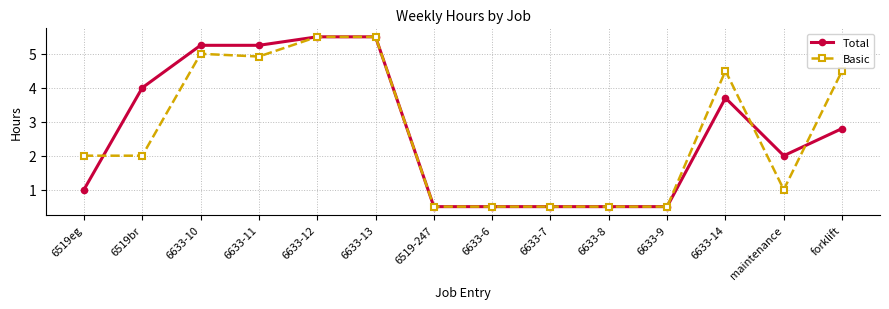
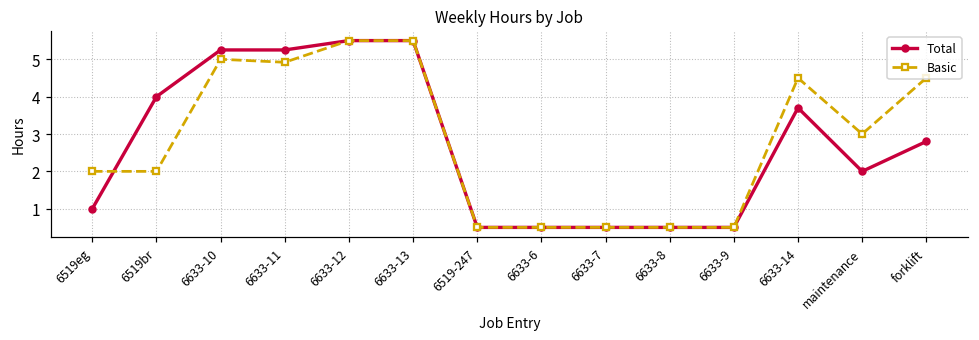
Basic, maintenance: 1 -> 3
